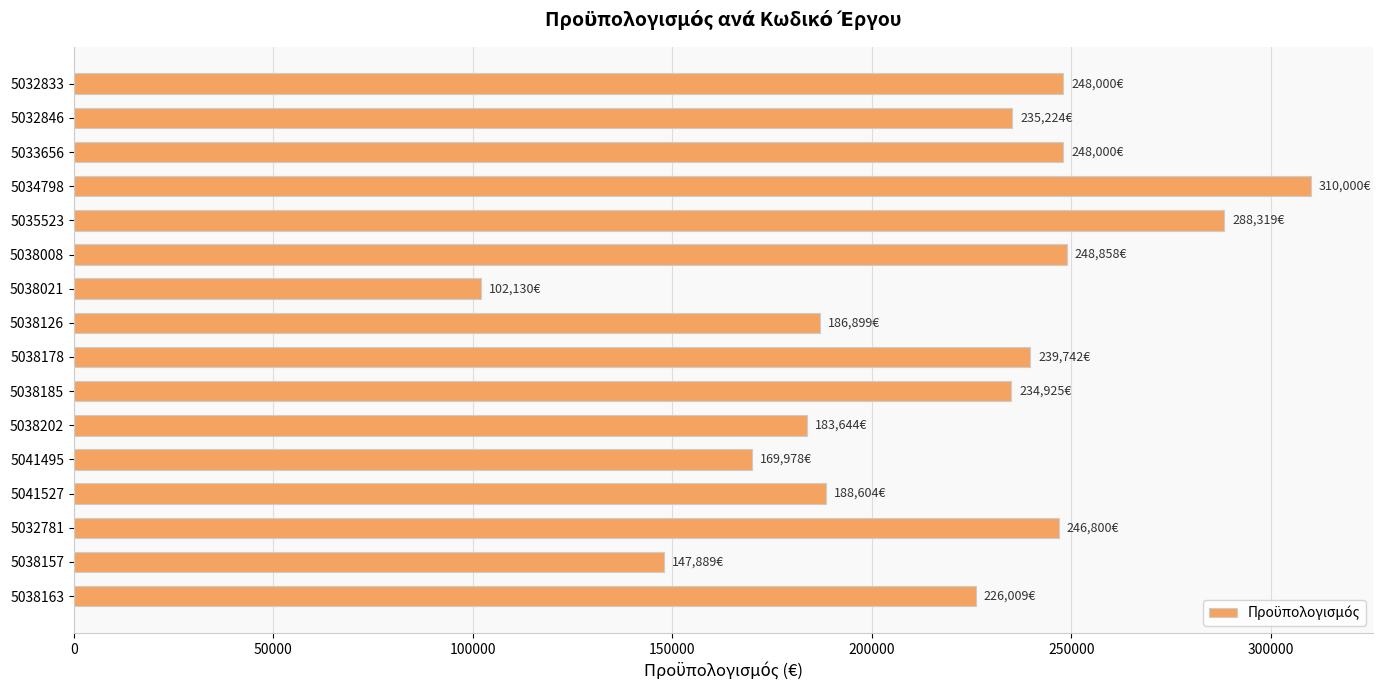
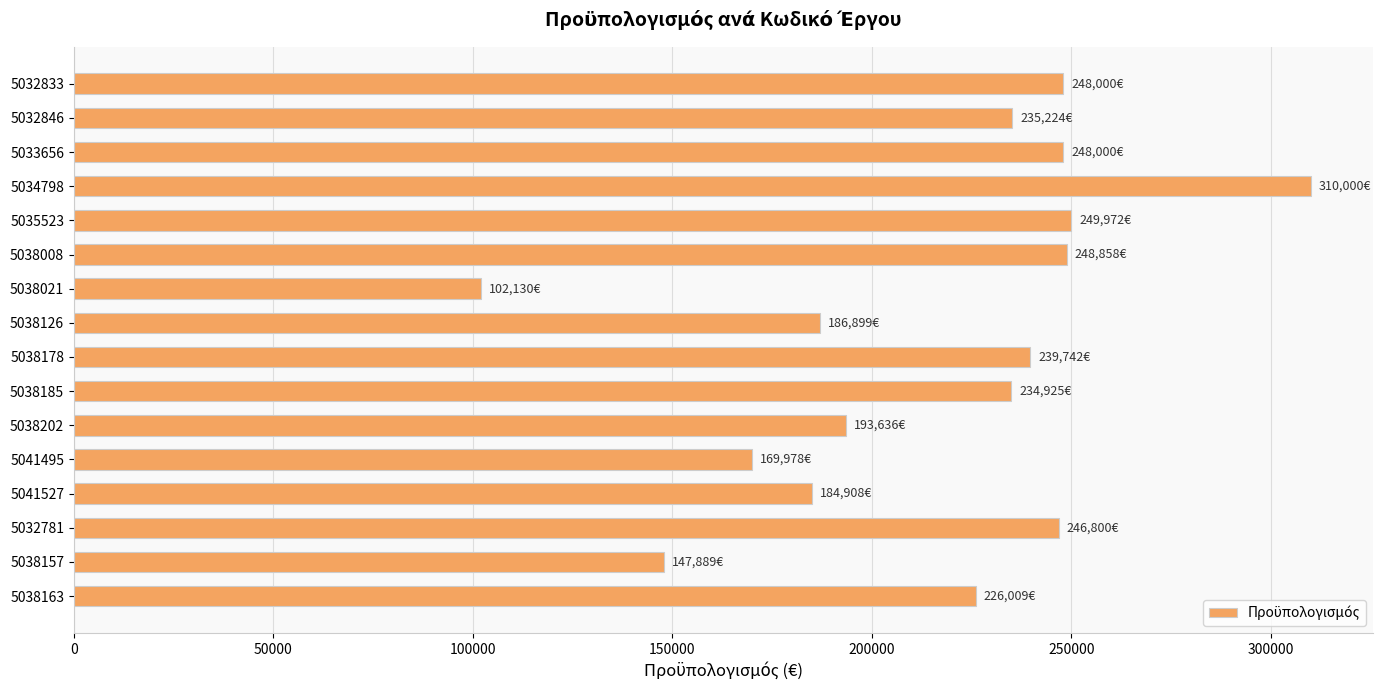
5035523: 288,319€ -> 249,972€
5038202: 183,644€ -> 193,636€
5041527: 188,604€ -> 184,908€
